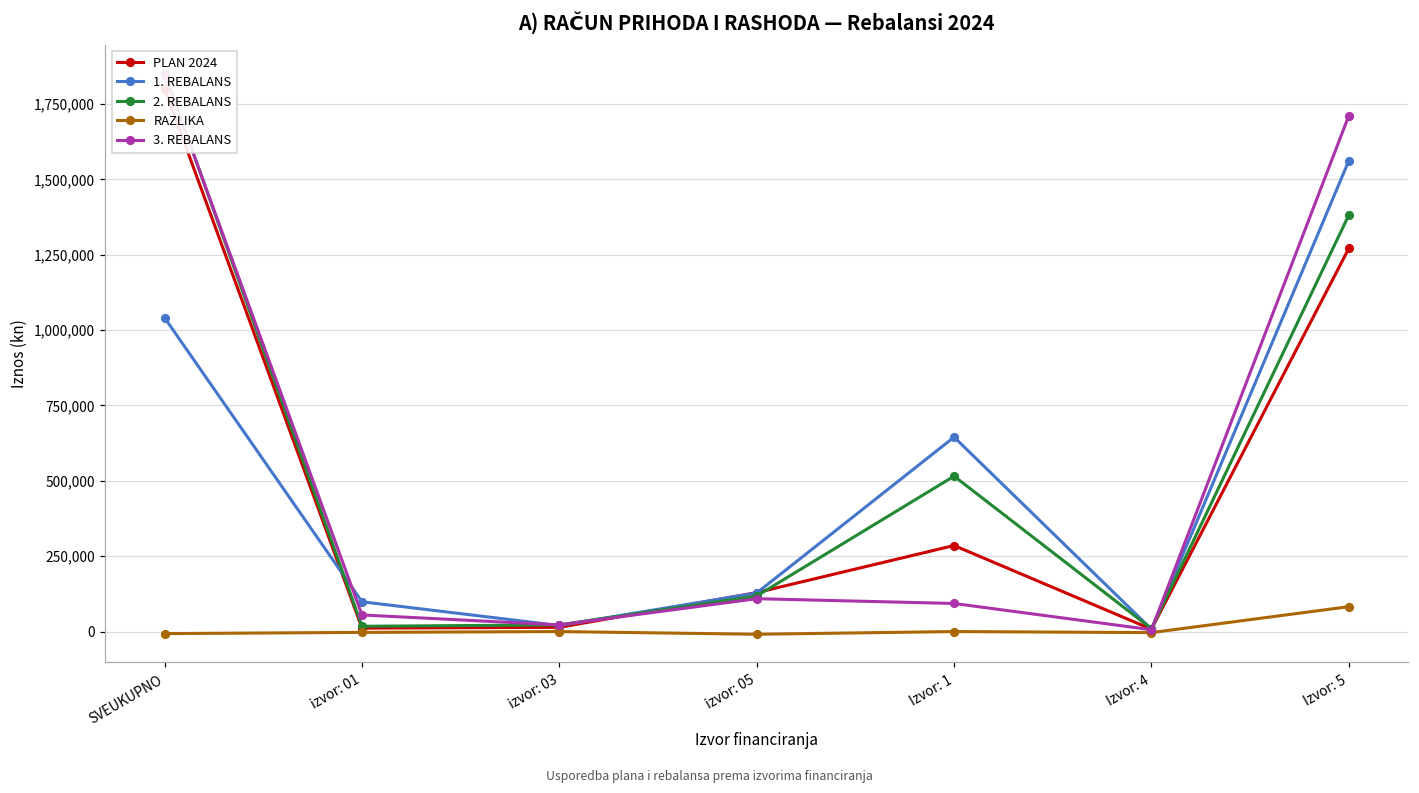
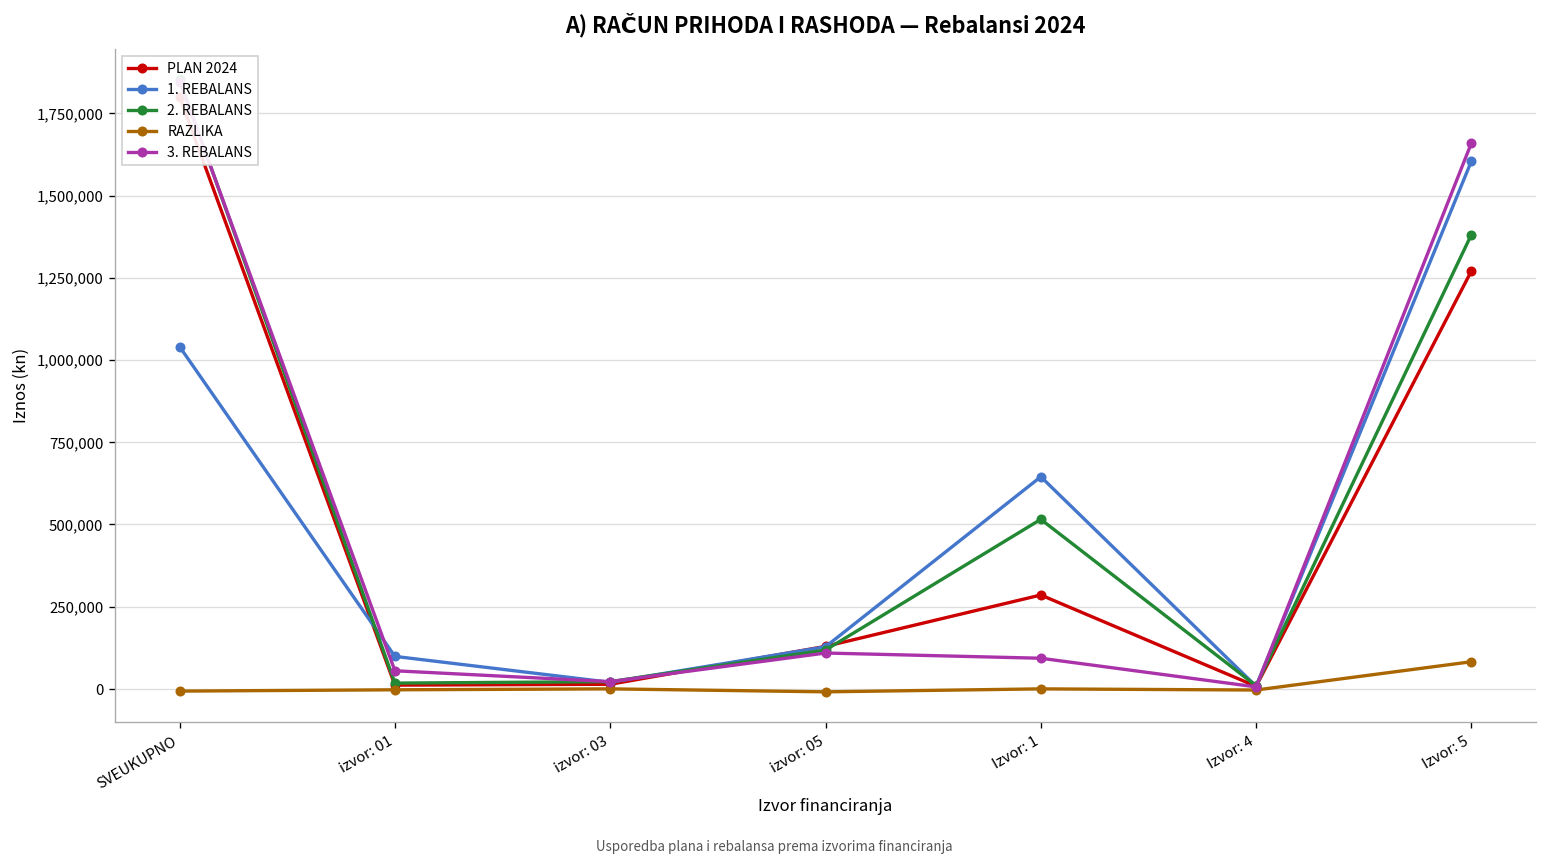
1. REBALANS, Izvor: 5: 1,560,000 -> 1,600,000
3. REBALANS, Izvor: 5: 1,710,000 -> 1,660,000
